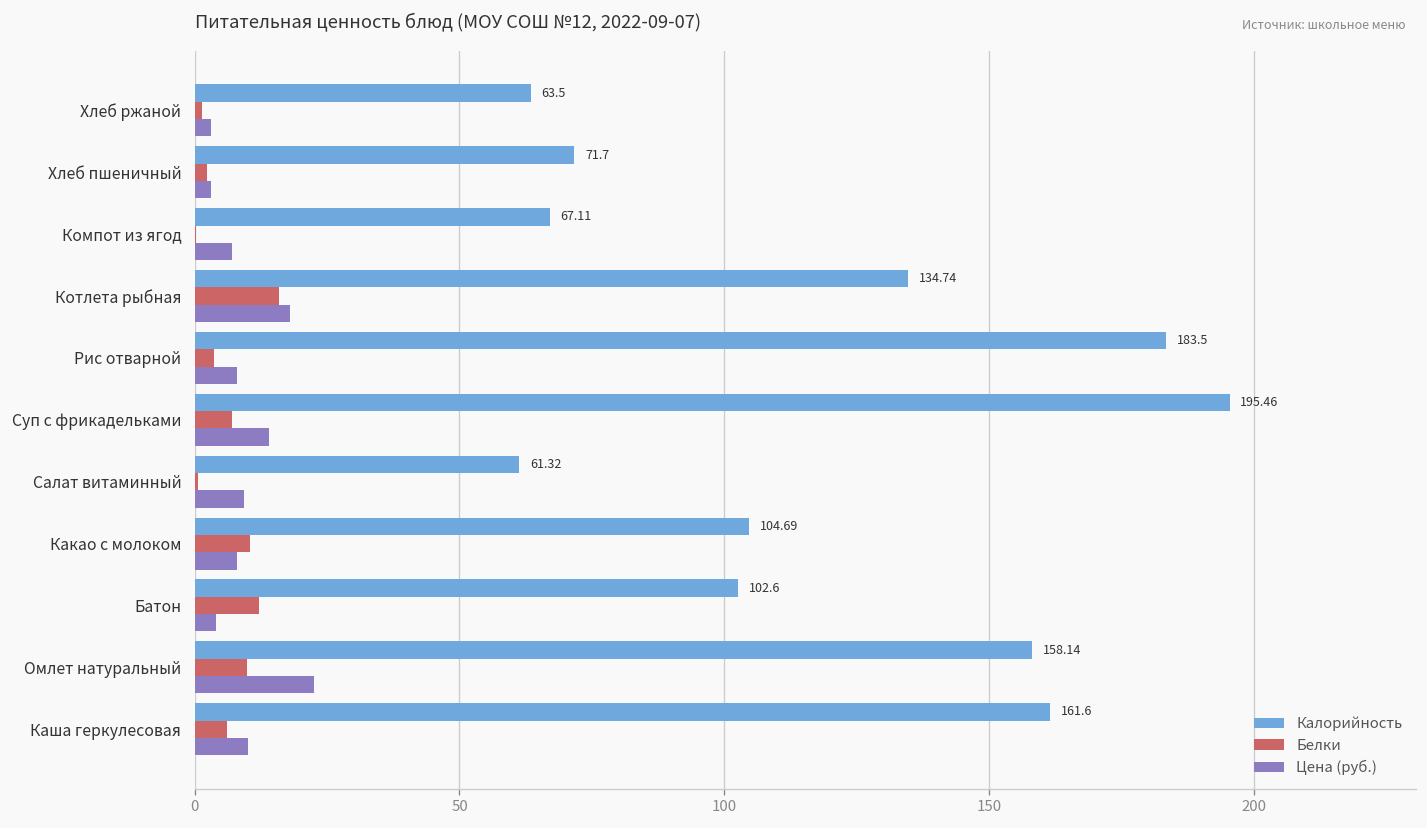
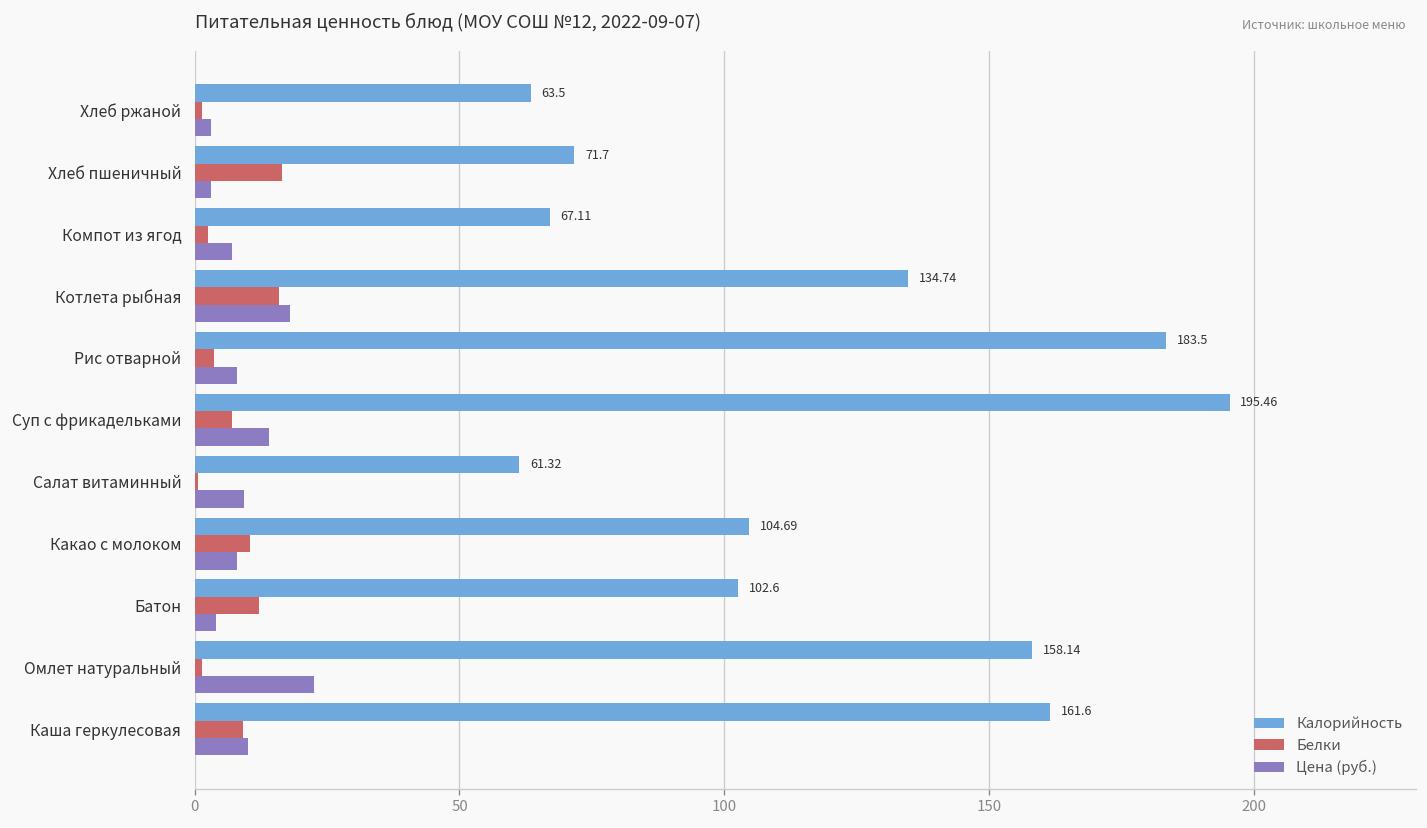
Белки, Хлеб пшеничный: 2 -> 17
Белки, Компот из ягод: 0 -> 2
Белки, Омлет натуральный: 10 -> 1
Белки, Каша геркулесовая: 6 -> 9
